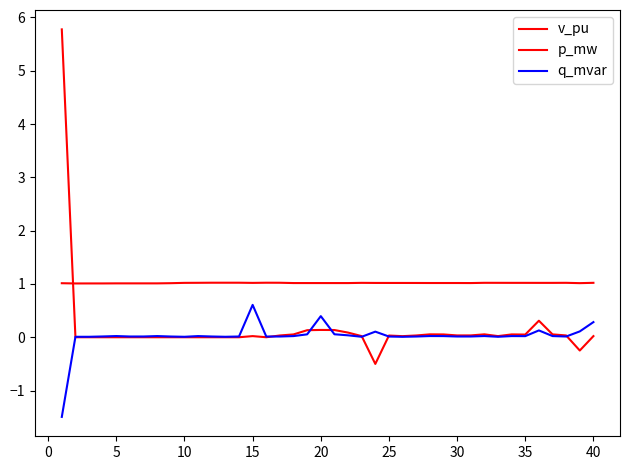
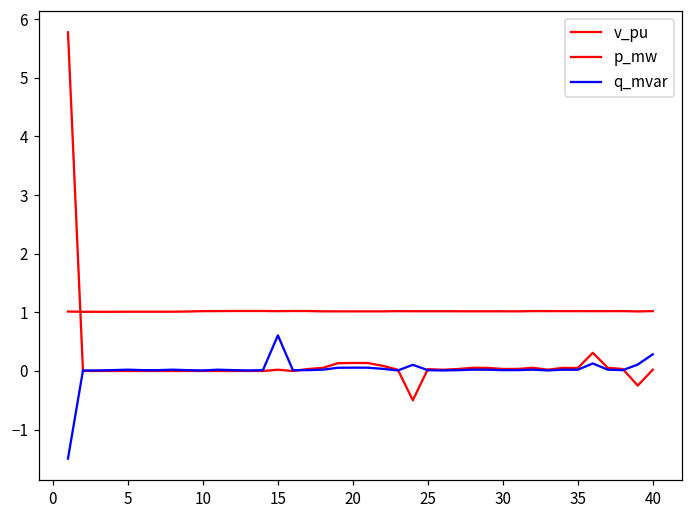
q_mvar, 20: 0.4 -> 0.1
